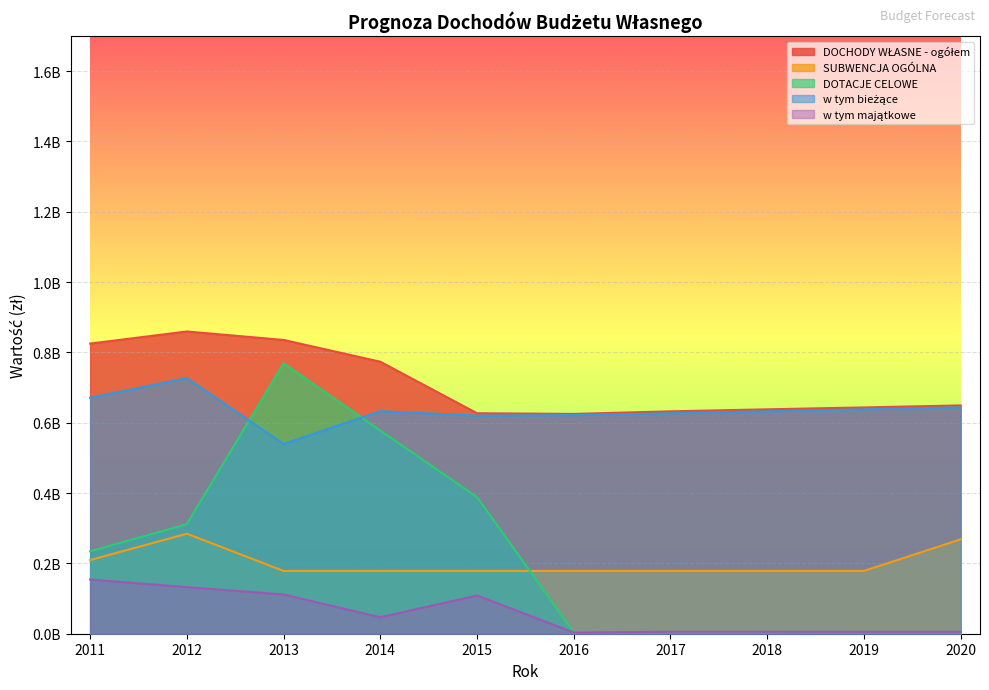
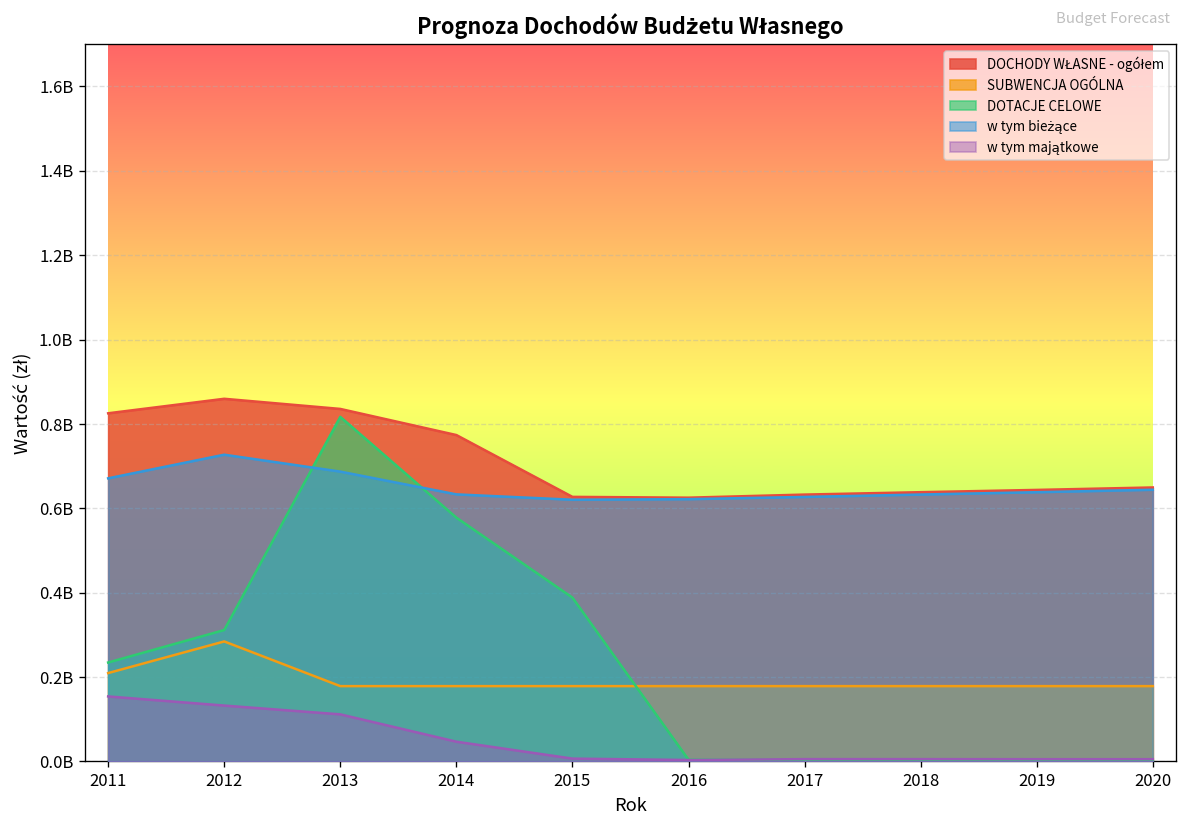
DOTACJE CELOWE, 2013: 770000000 -> 820000000
w tym bieżące, 2013: 540000000 -> 690000000
w tym majątkowe, 2015: 110000000 -> 10000000
SUBWENCJA OGÓLNA, 2020: 270000000 -> 180000000
